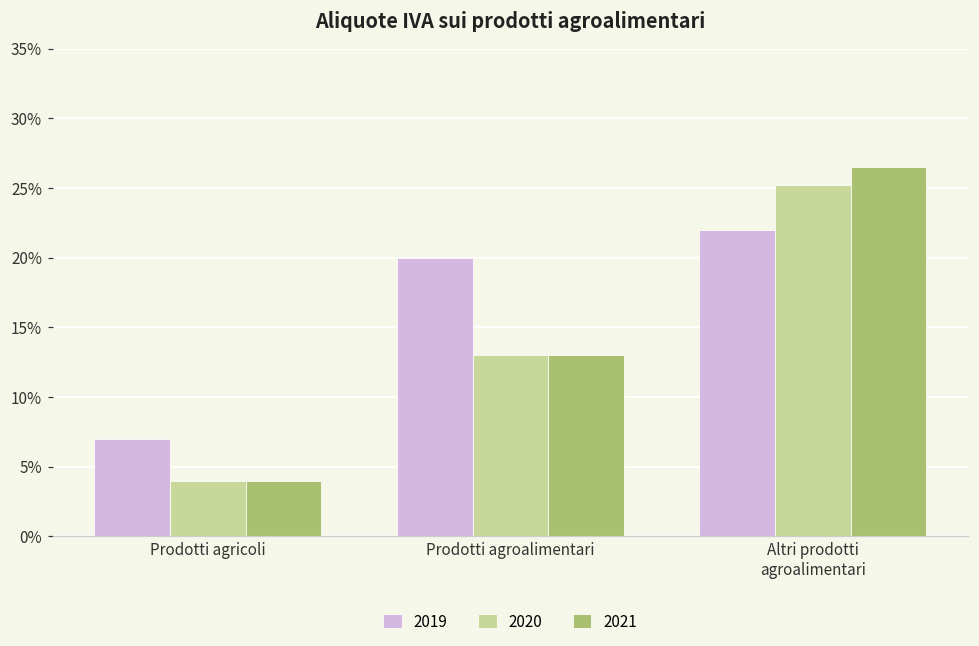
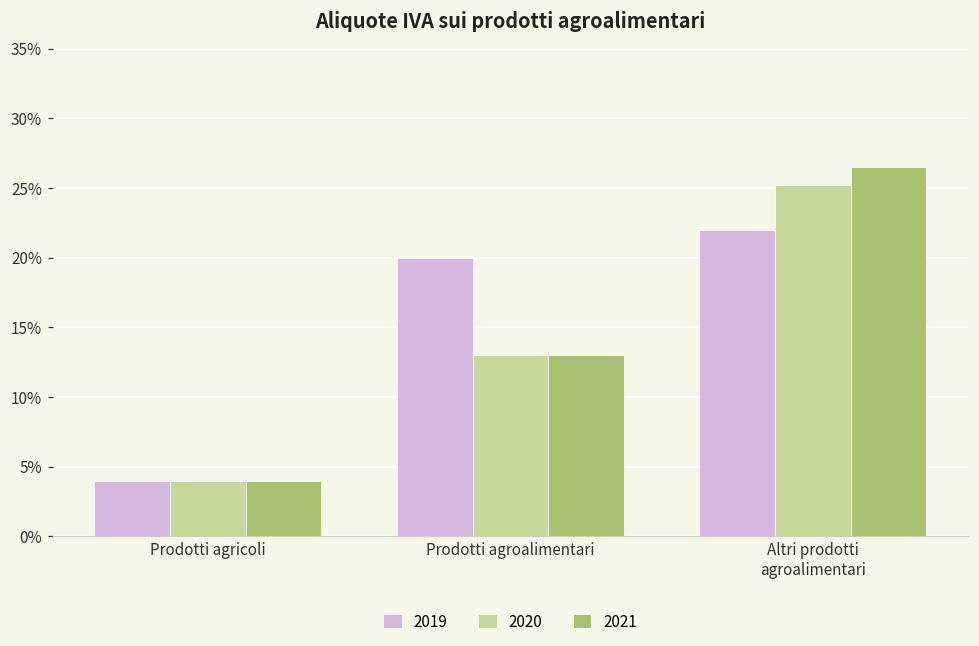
2019, Prodotti agricoli: 7.0% -> 4.0%
